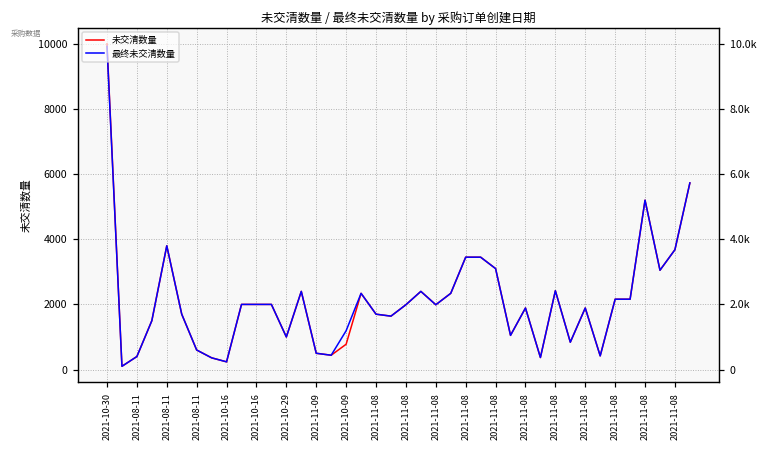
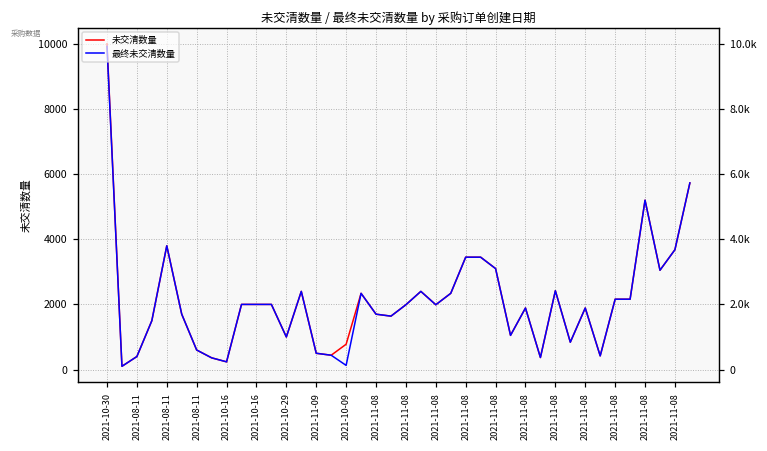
最终未交清数量, 2021-10-09: 1200 -> 100
